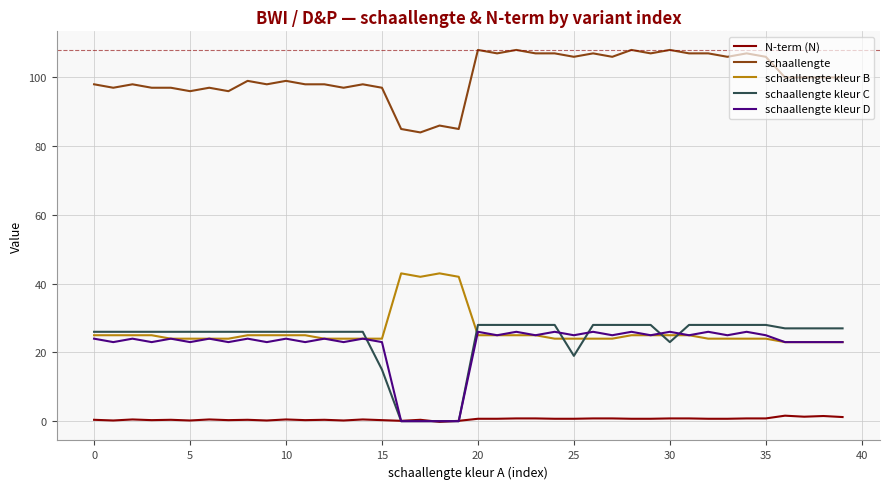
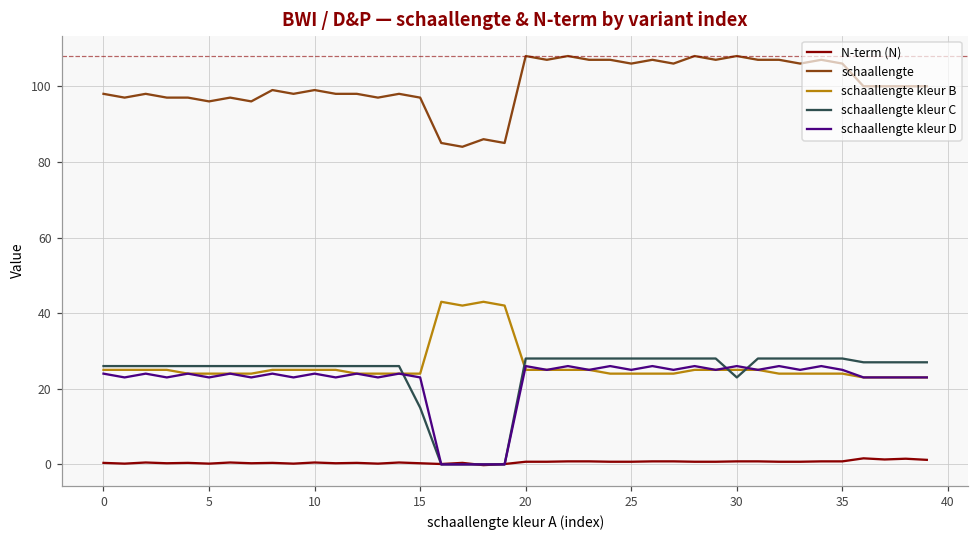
schaallengte kleur C, 25: 19 -> 28
